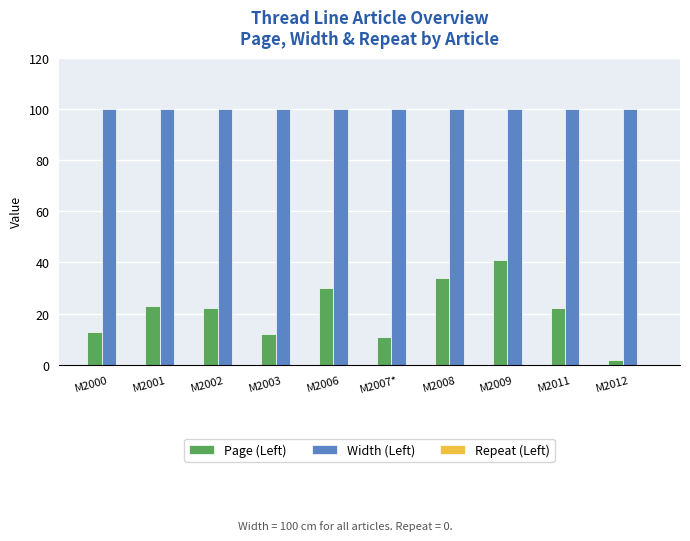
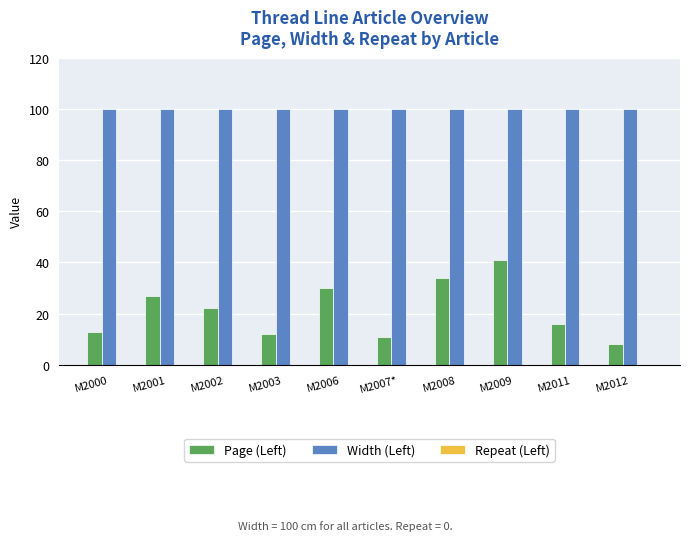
Page (Left), M2001: 23 -> 27
Page (Left), M2011: 22 -> 16
Page (Left), M2012: 2 -> 8
